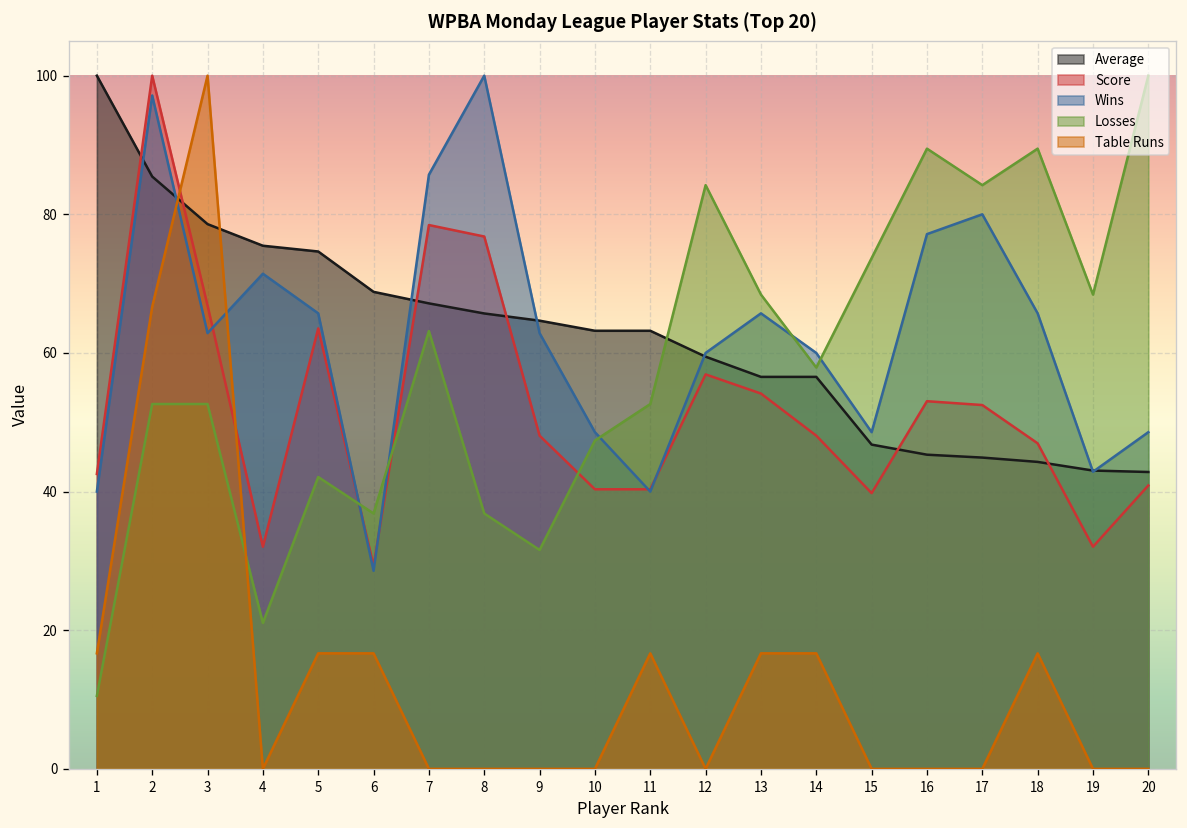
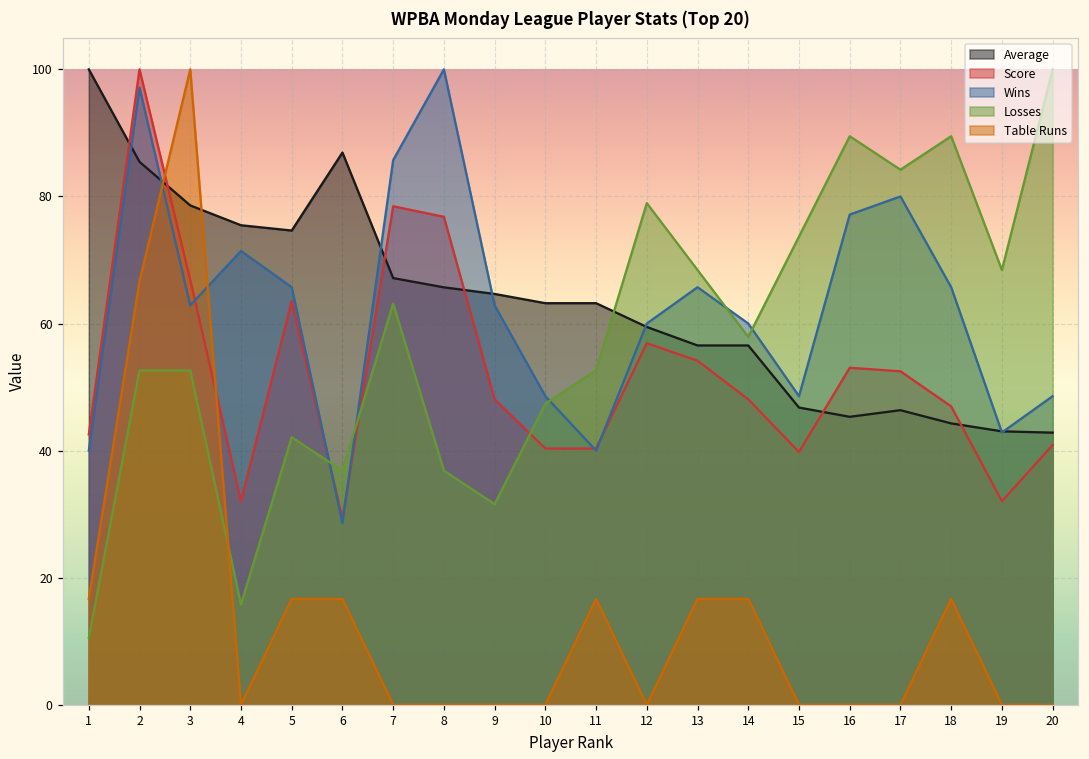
Losses, 4: 21 -> 16
Average, 6: 69 -> 87
Losses, 12: 84 -> 79
Average, 17: 45 -> 46
